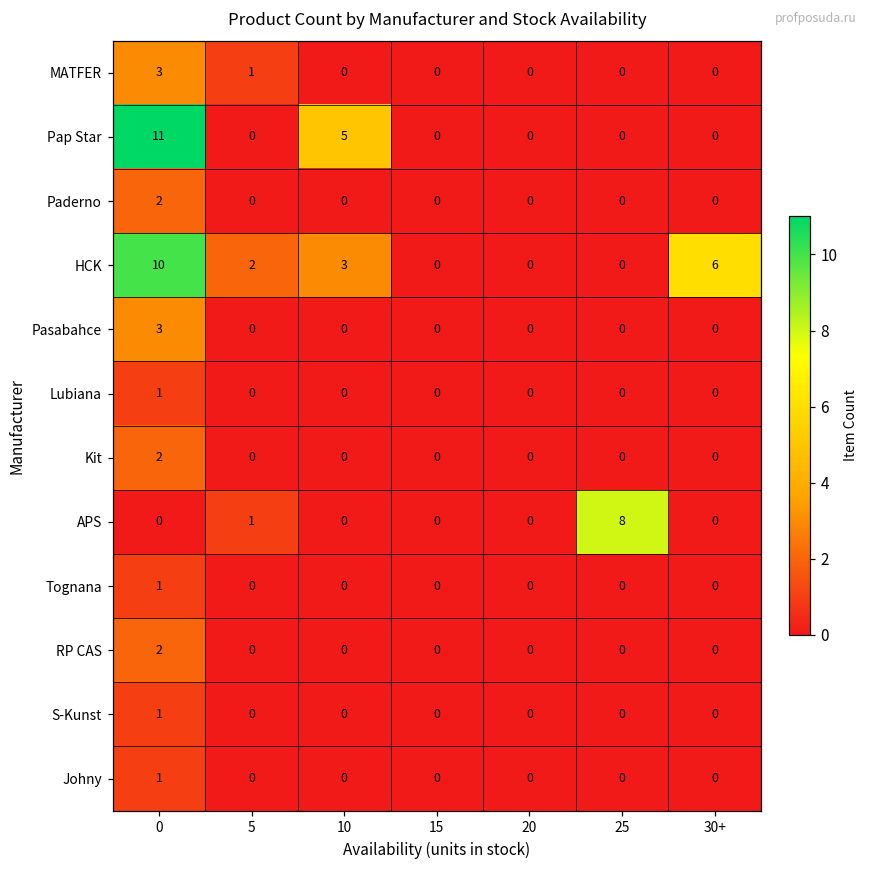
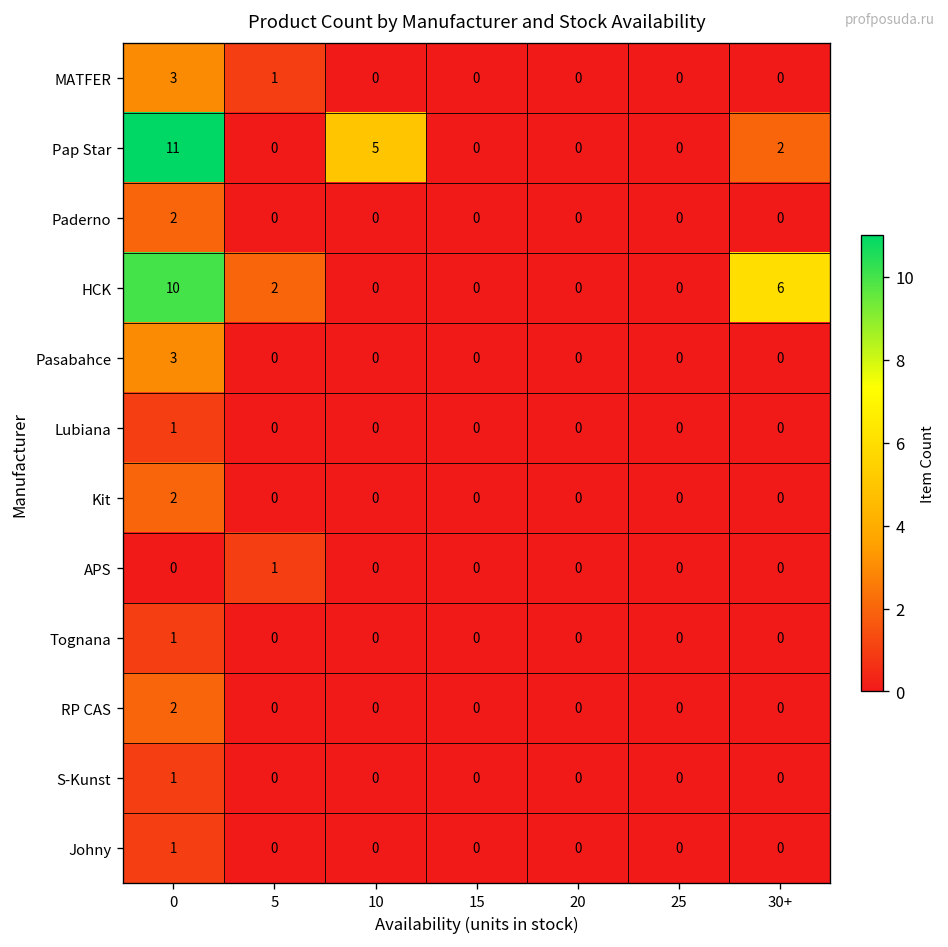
Pap Star, 30+: 0 -> 2
HCK, 10: 3 -> 0
APS, 25: 8 -> 0
